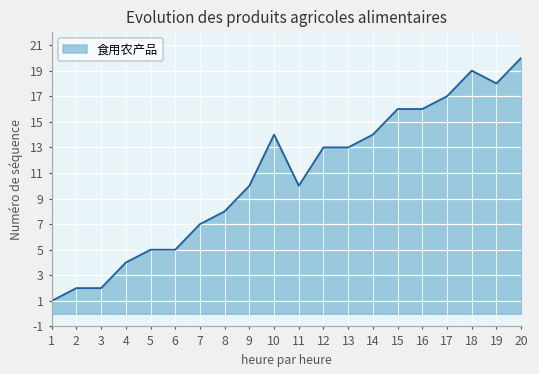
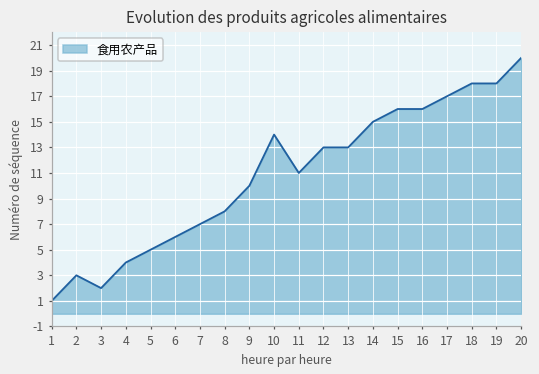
2: 2 -> 3
6: 5 -> 6
11: 10 -> 11
14: 14 -> 15
18: 19 -> 18
